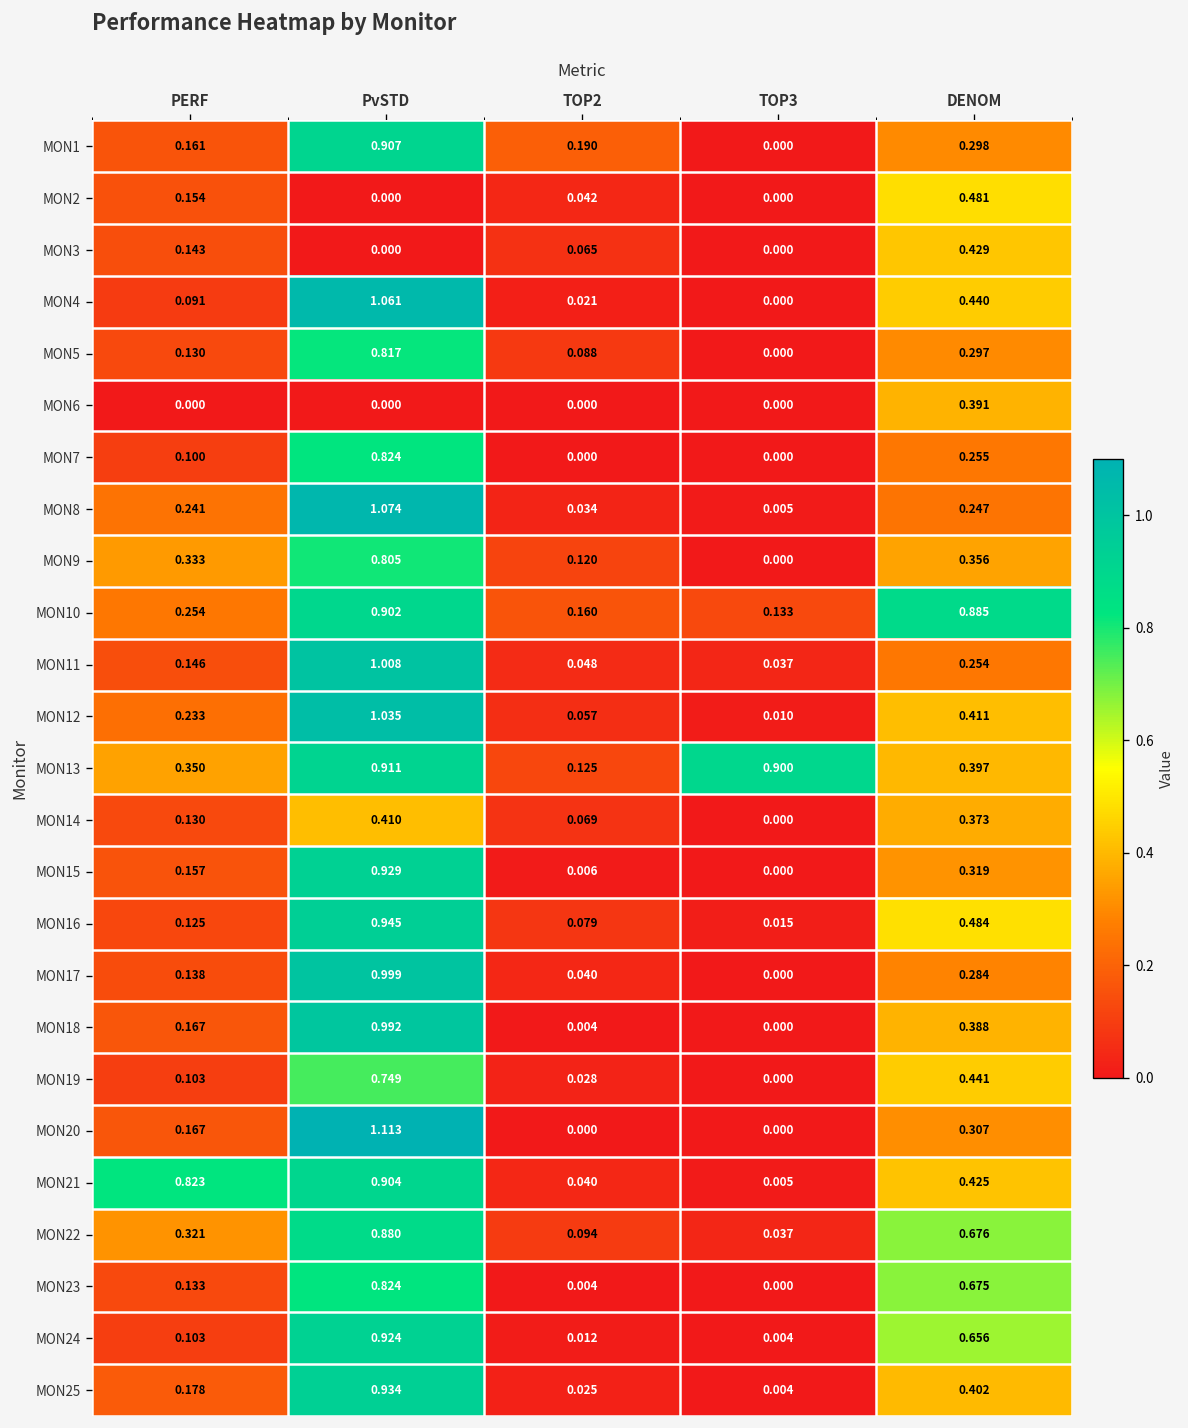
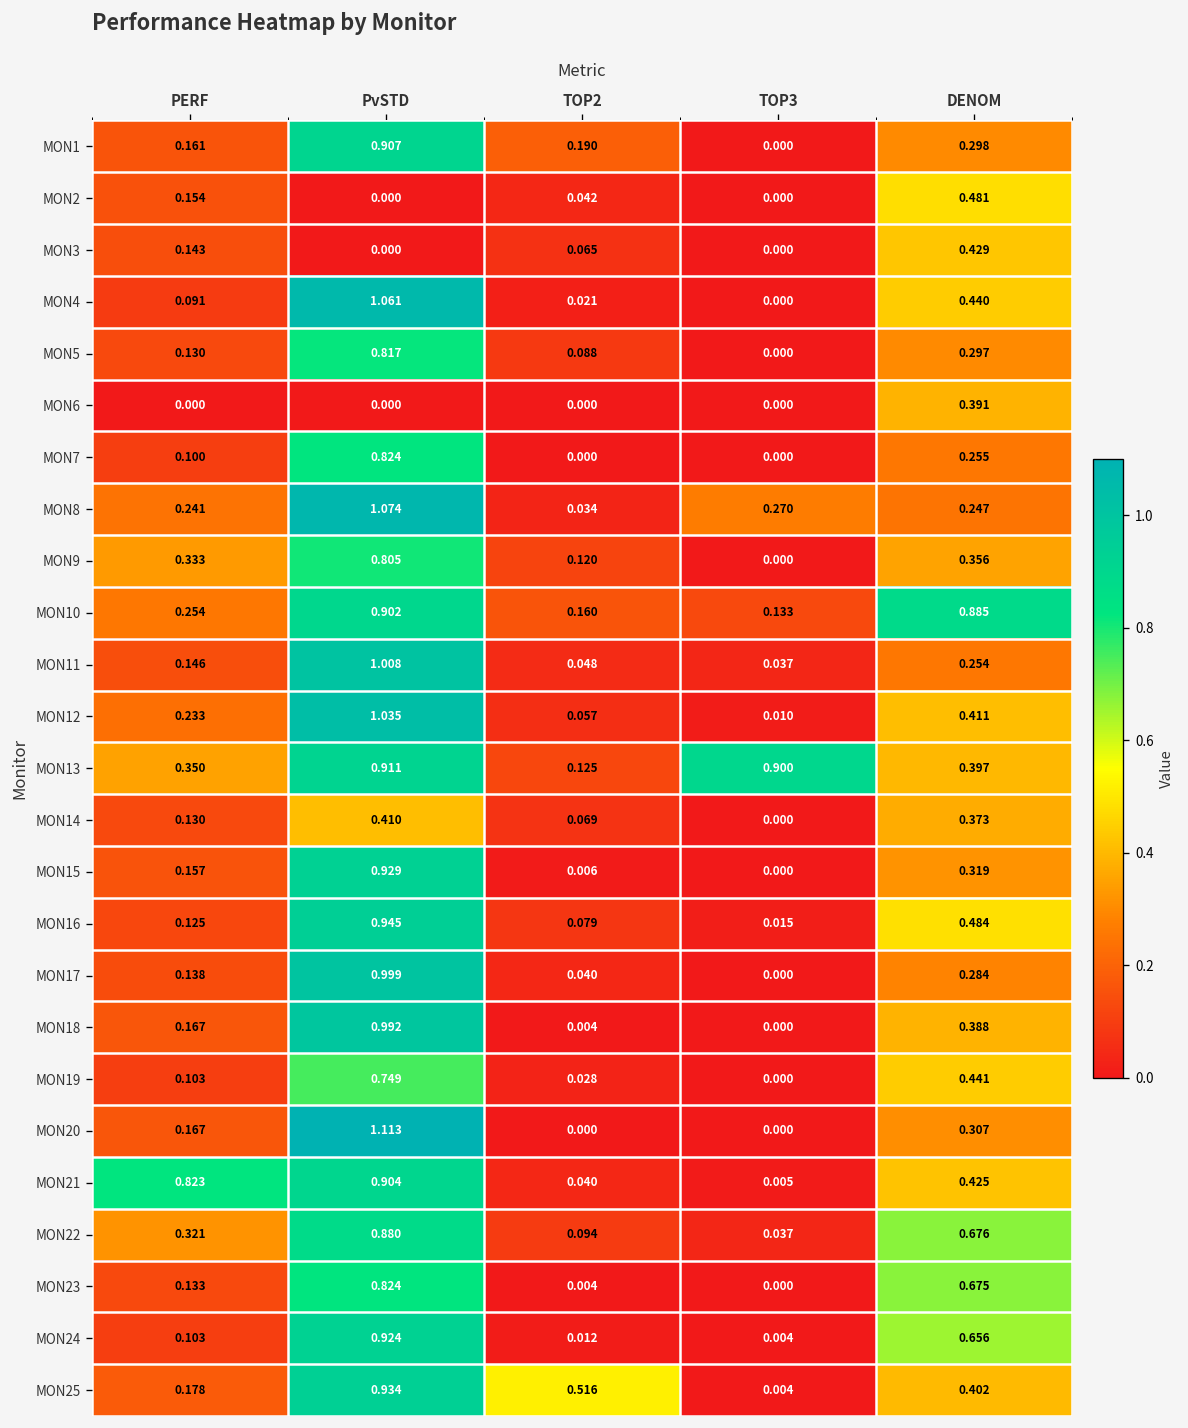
MON8, TOP3: 0.005 -> 0.270
MON25, TOP2: 0.025 -> 0.516
